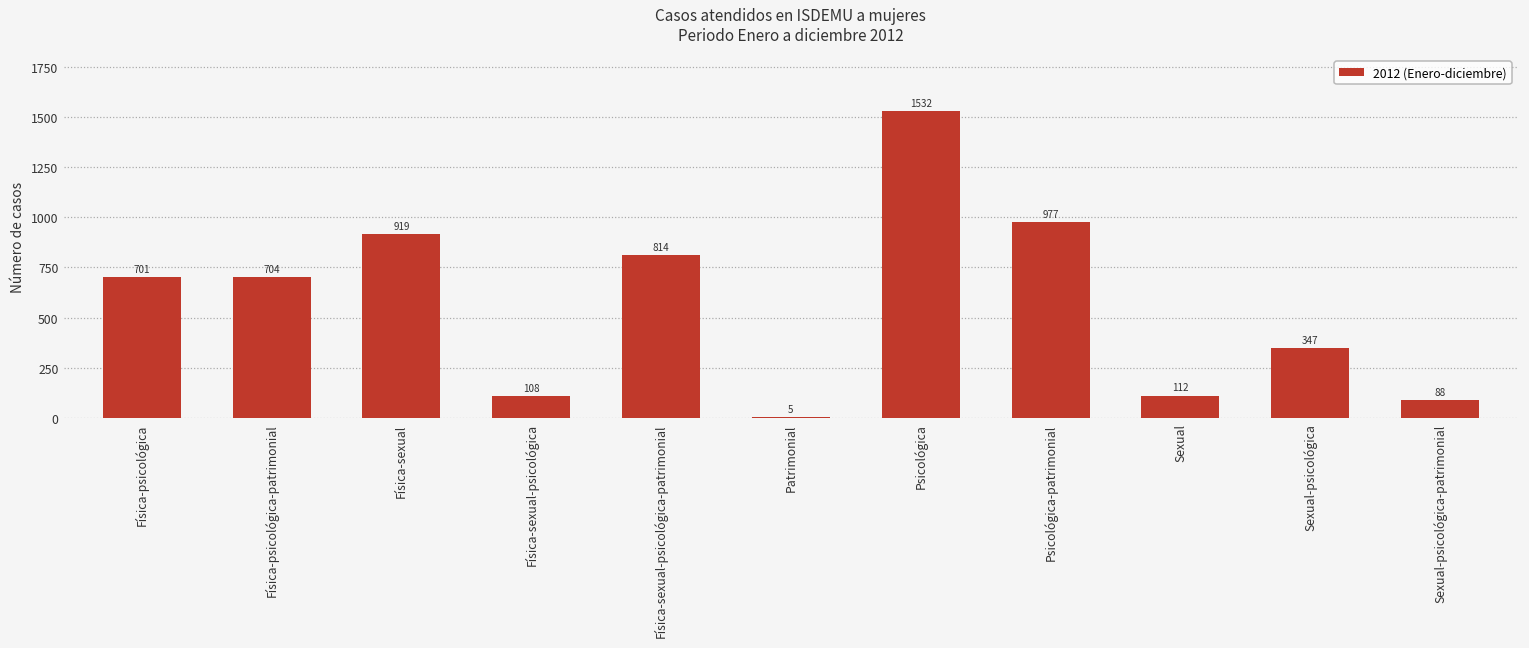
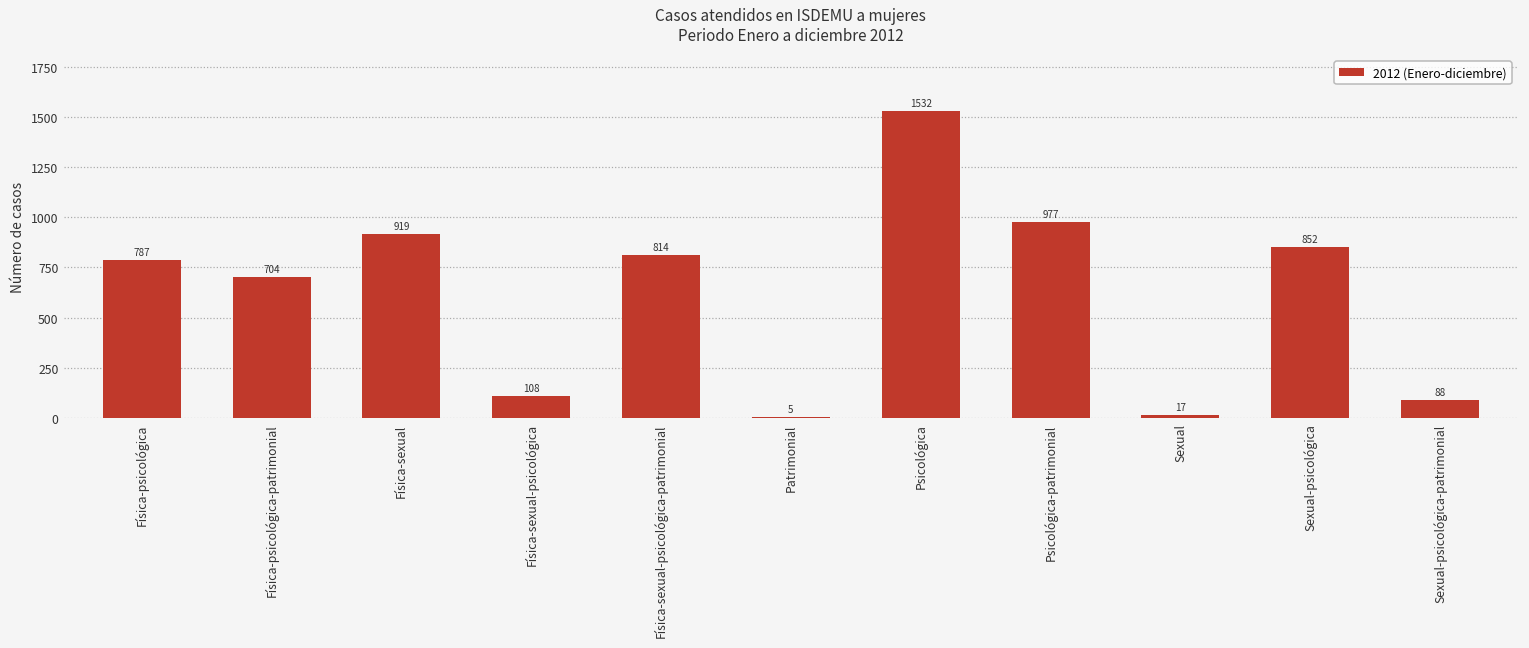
Física-psicológica: 701 -> 787
Sexual: 112 -> 17
Sexual-psicológica: 347 -> 852
